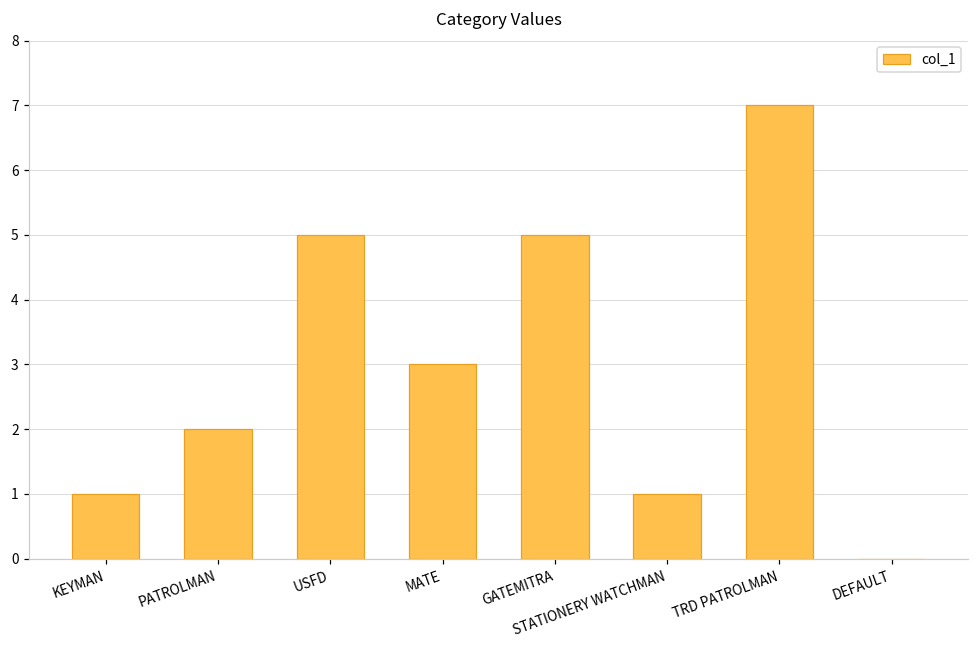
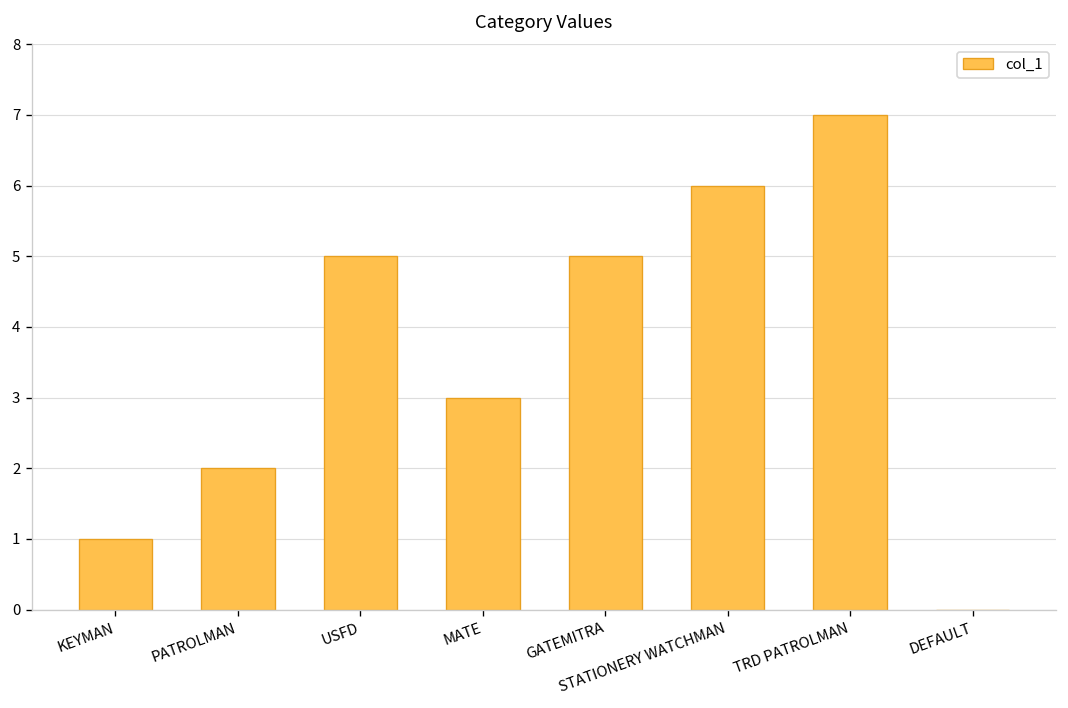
STATIONERY WATCHMAN: 1 -> 6
